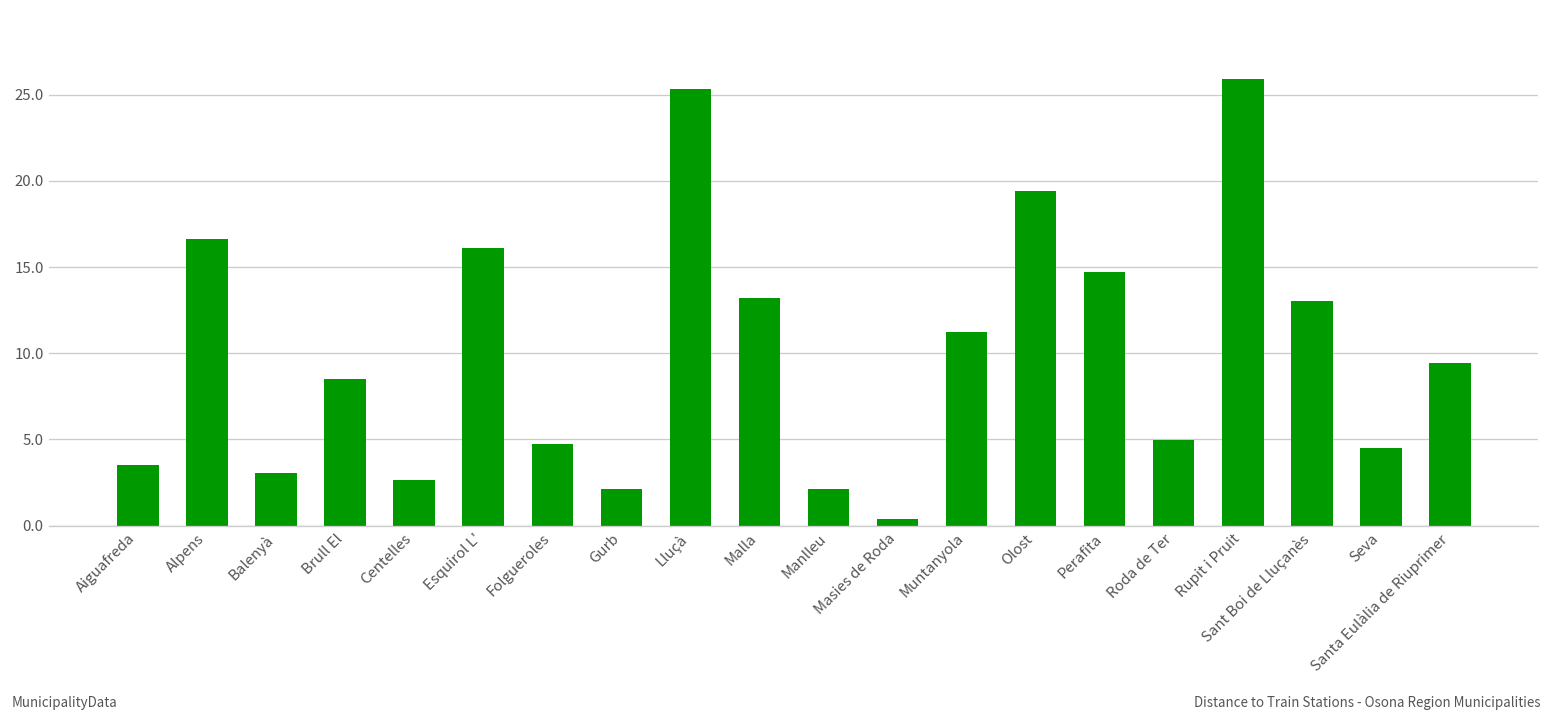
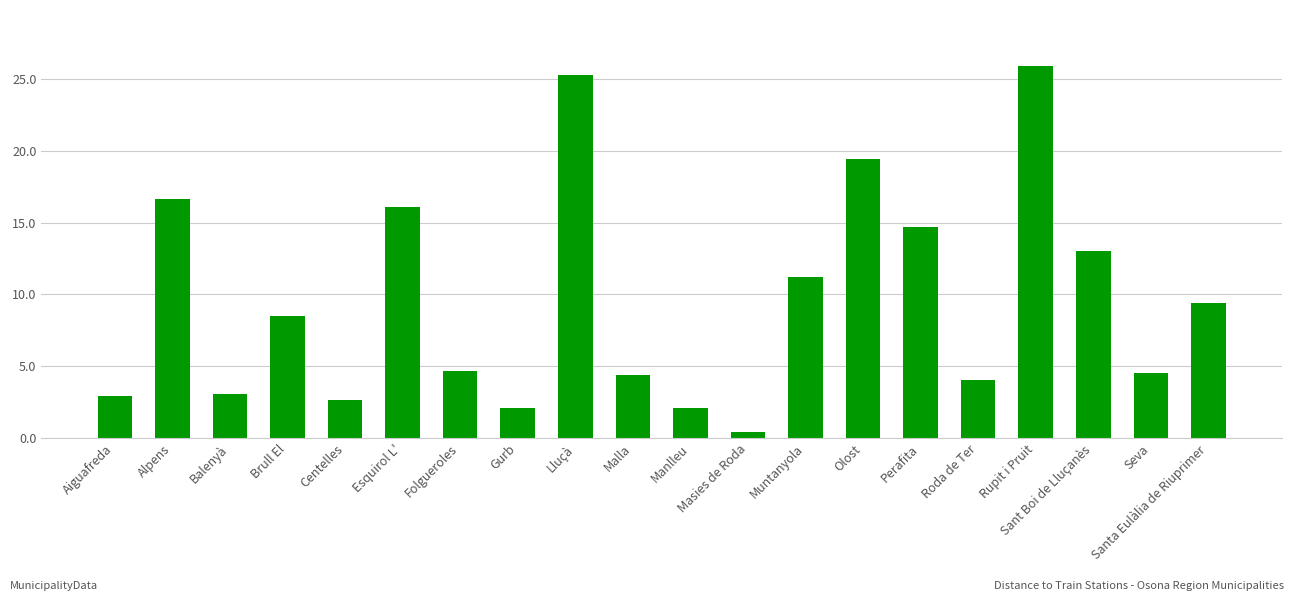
Aiguafreda: 3.5 -> 3.0
Malla: 13.2 -> 4.4
Roda de Ter: 5.0 -> 4.1
